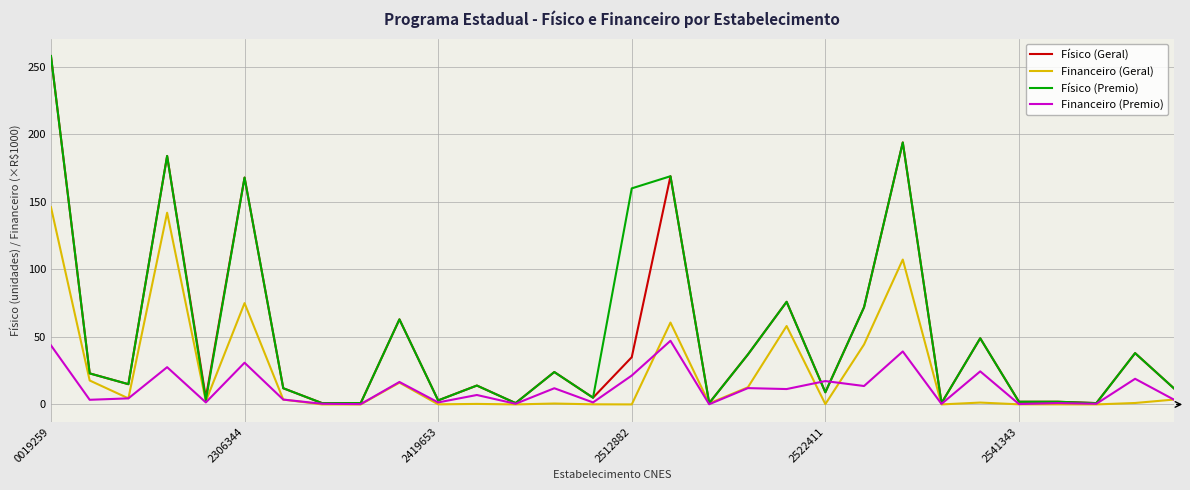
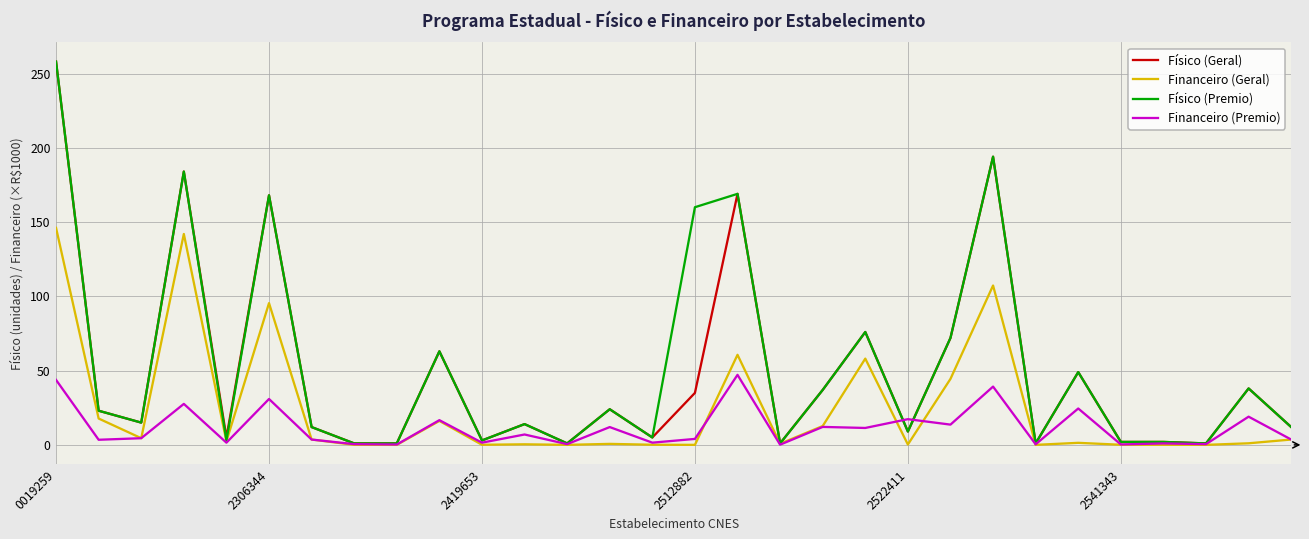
Financeiro (Geral), 2306344: 75 -> 95
Financeiro (Premio), 2512882: 21 -> 4
